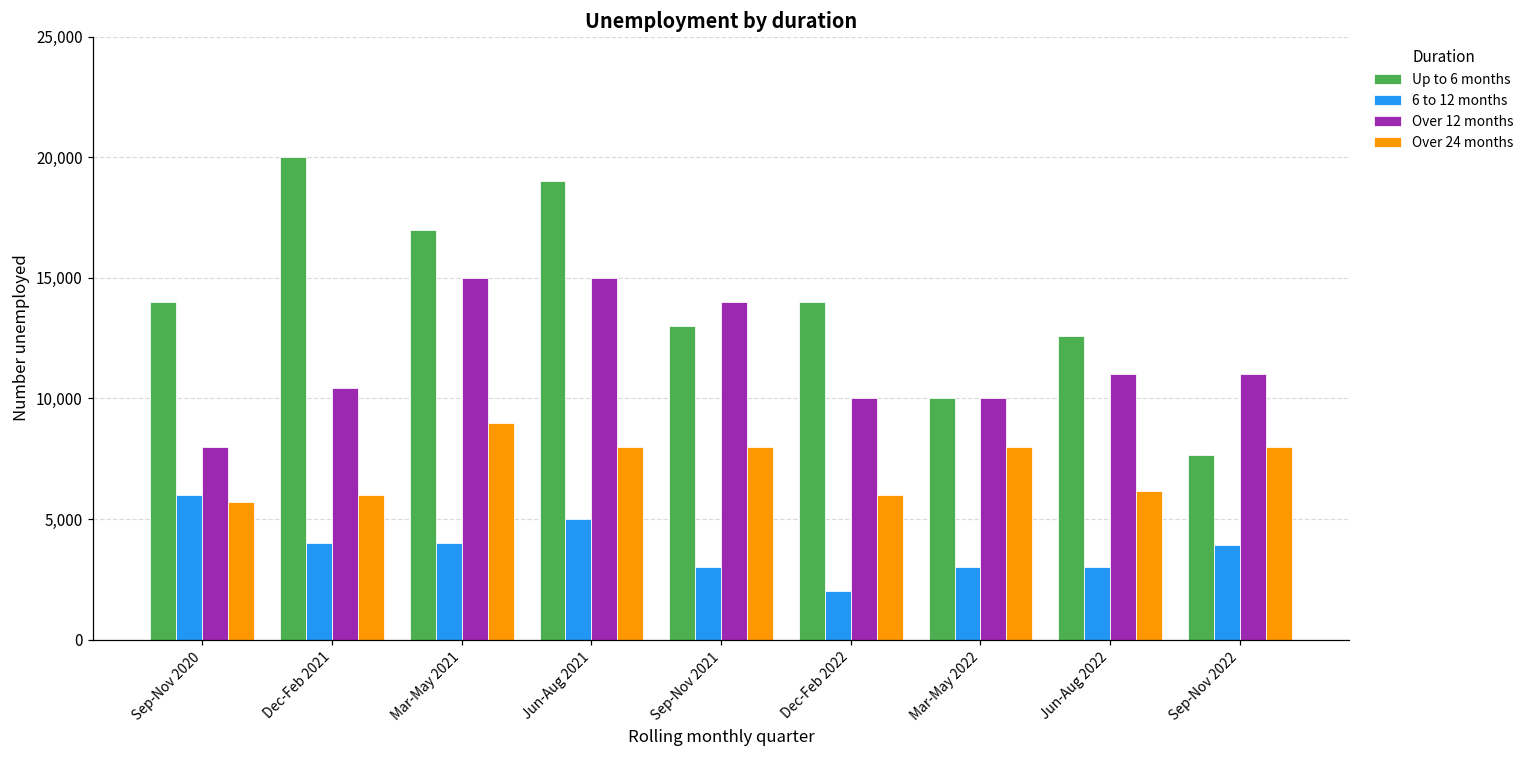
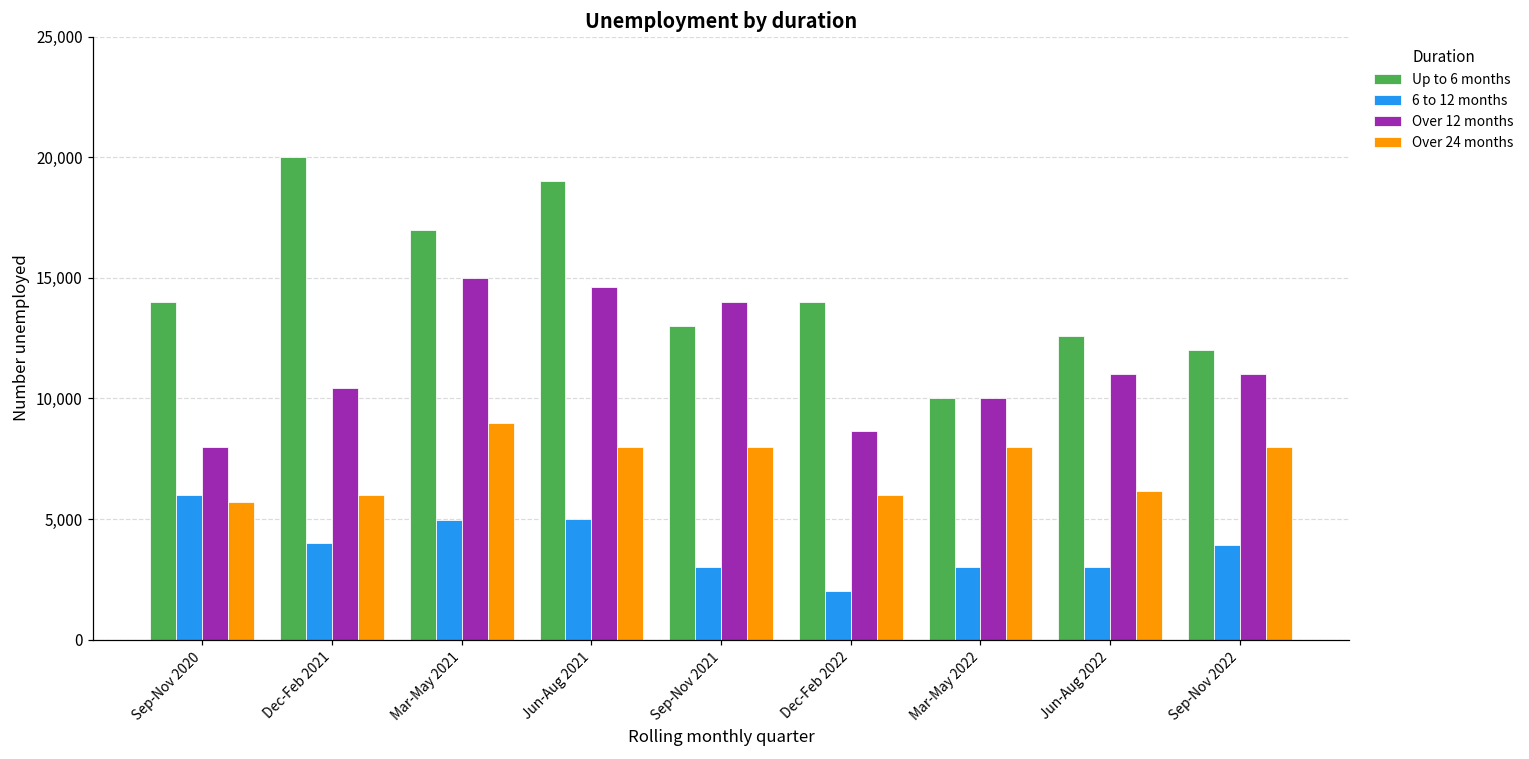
6 to 12 months, Mar-May 2021: 4,000 -> 5,000
Over 12 months, Jun-Aug 2021: 15,000 -> 14,600
Over 12 months, Dec-Feb 2022: 10,000 -> 8,600
Up to 6 months, Sep-Nov 2022: 7,600 -> 12,000
